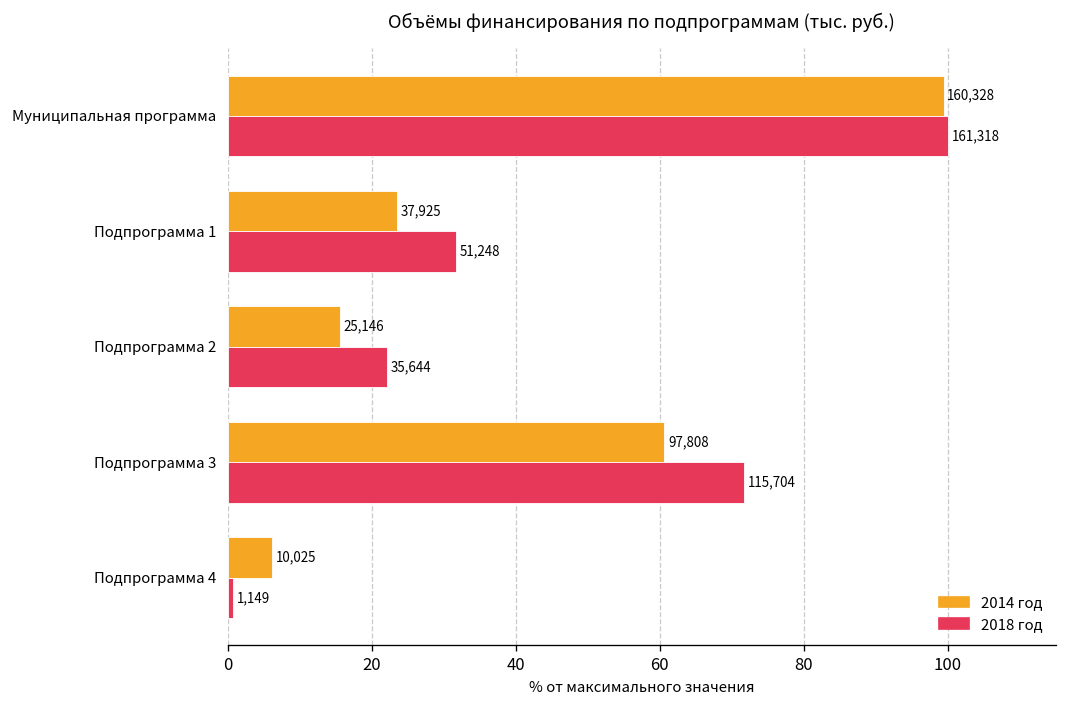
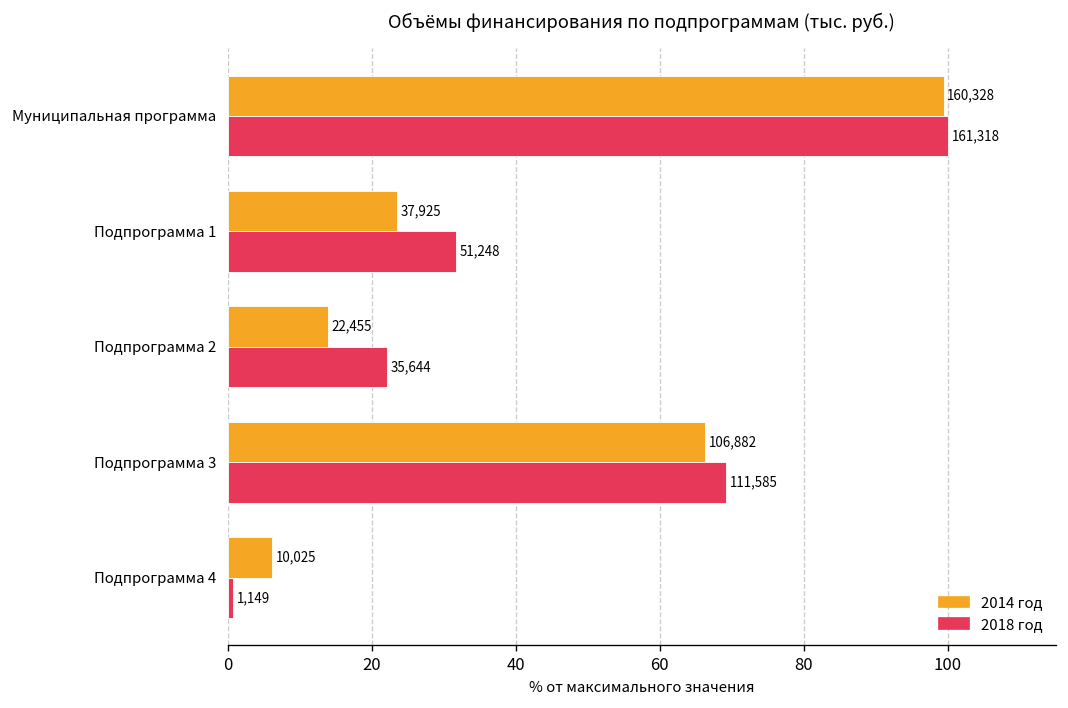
2014 год, Подпрограмма 2: 25,146 -> 22,455
2014 год, Подпрограмма 3: 97,808 -> 106,882
2018 год, Подпрограмма 3: 115,704 -> 111,585
